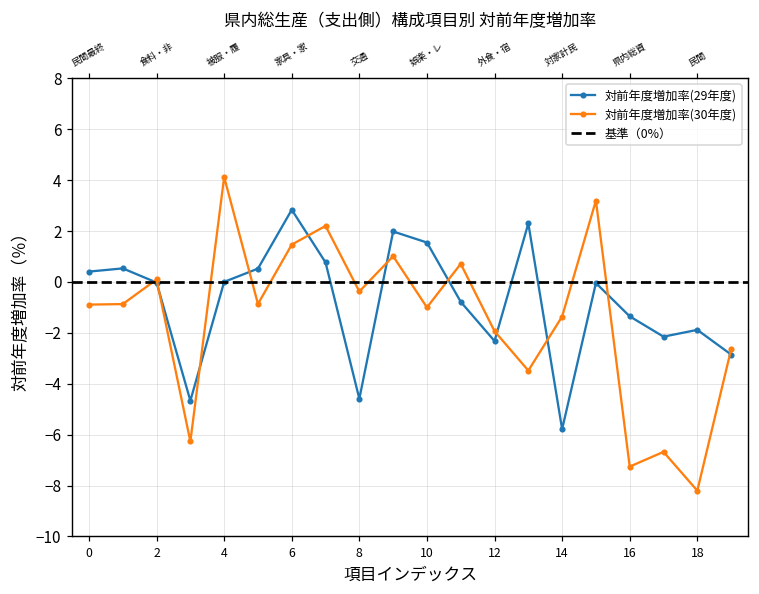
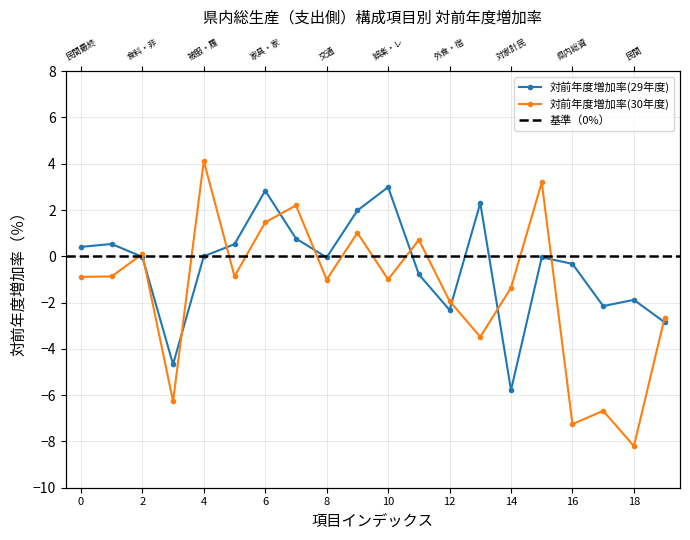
対前年度増加率(29年度), 8: -4.6 -> 0.0
対前年度増加率(30年度), 8: -0.4 -> -1.0
対前年度増加率(29年度), 10: 1.5 -> 3.0
対前年度増加率(29年度), 16: -1.4 -> -0.3
